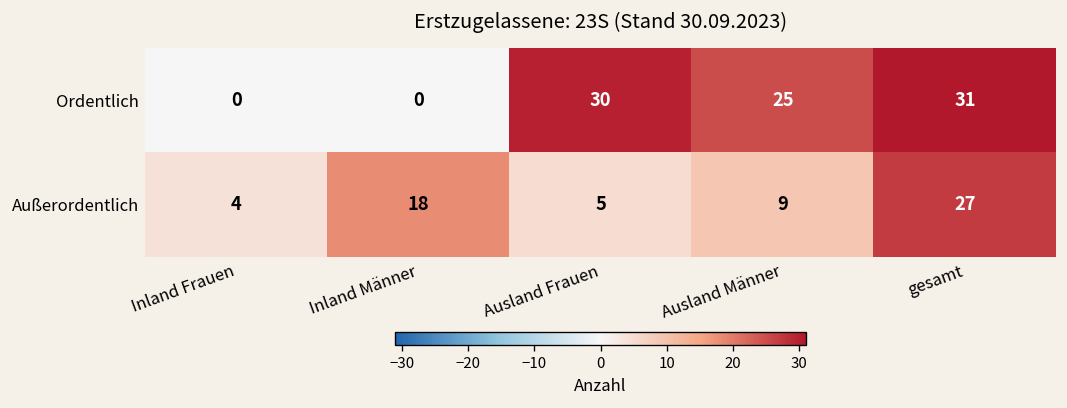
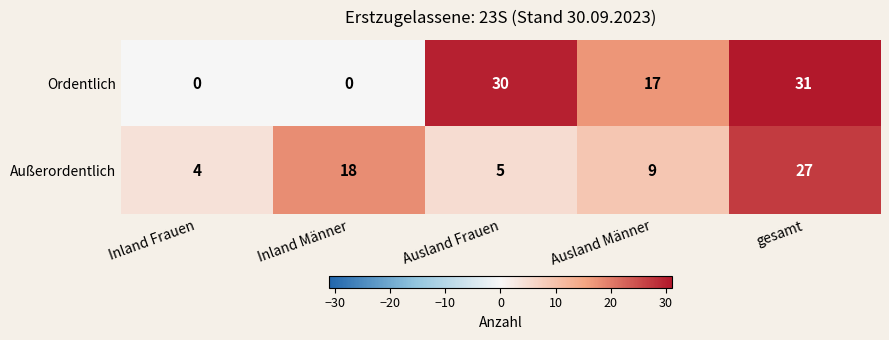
Ordentlich, Ausland Männer: 25 -> 17
